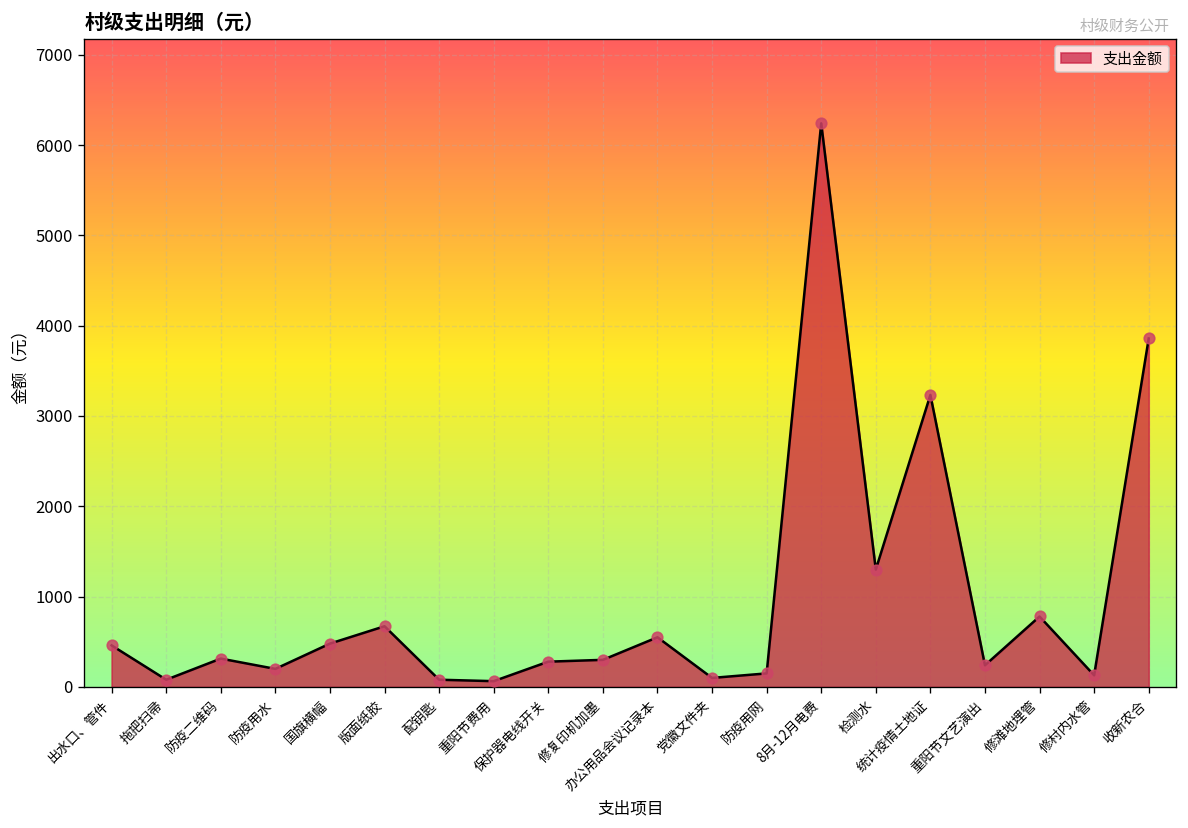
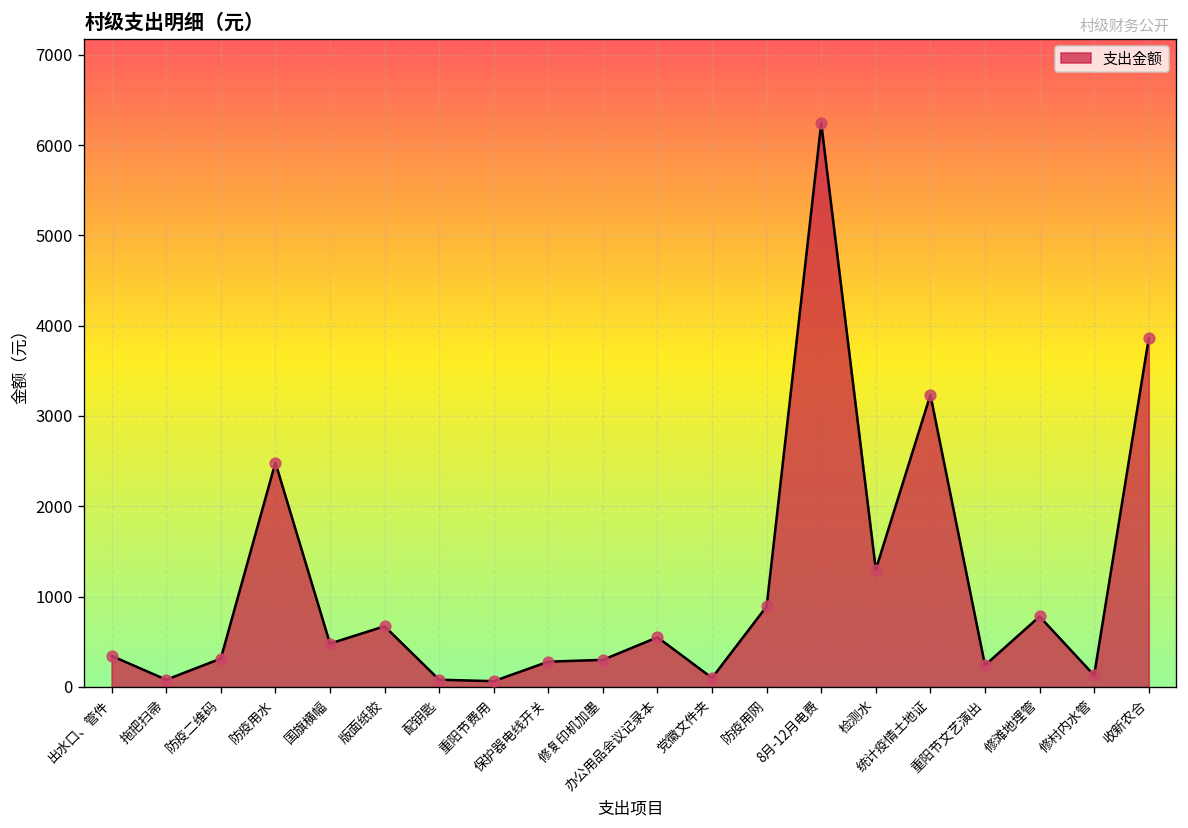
出水口、管件: 500 -> 300
防疫用水: 200 -> 2500
防疫用网: 200 -> 900
